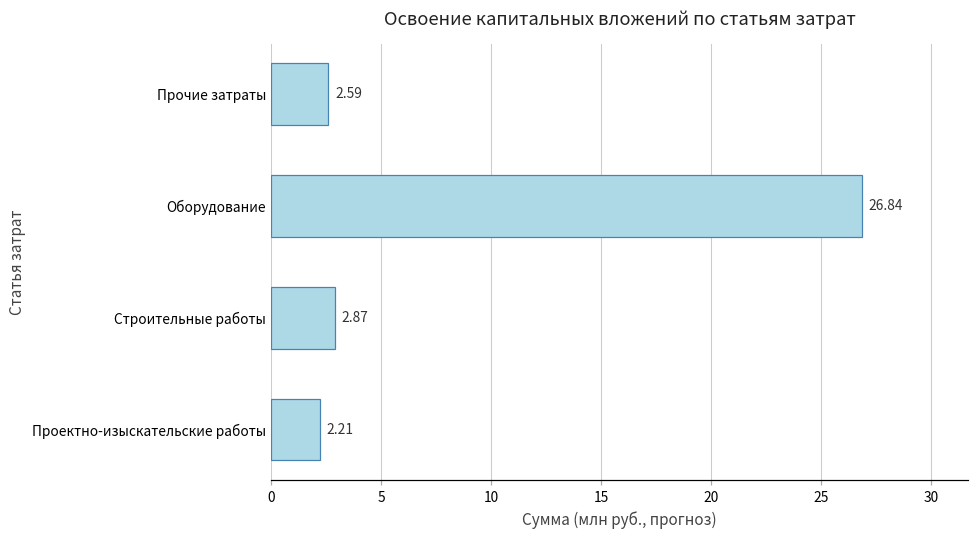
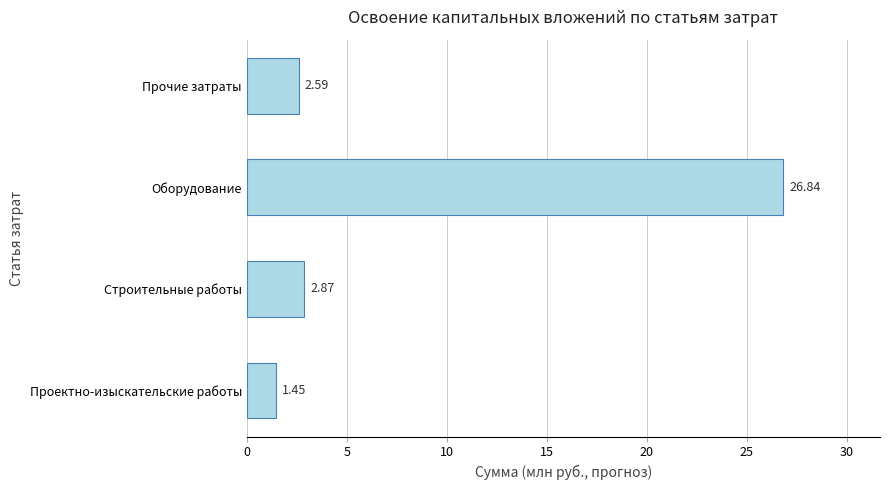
Проектно-изыскательские работы: 2.21 -> 1.45
